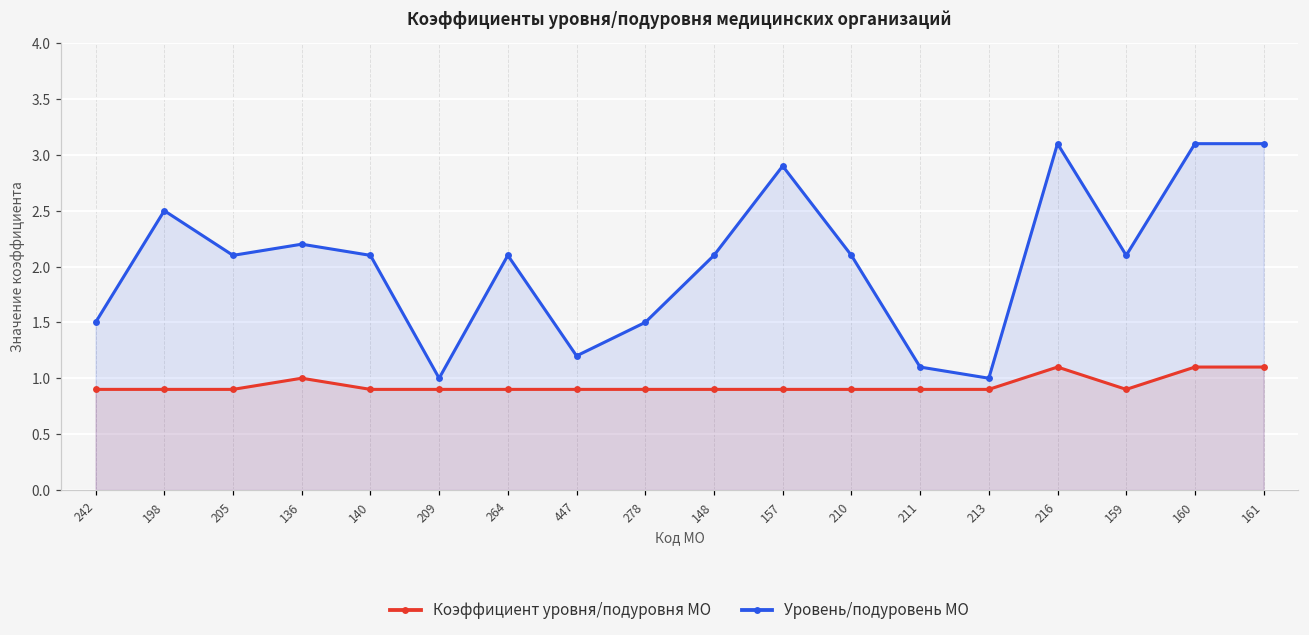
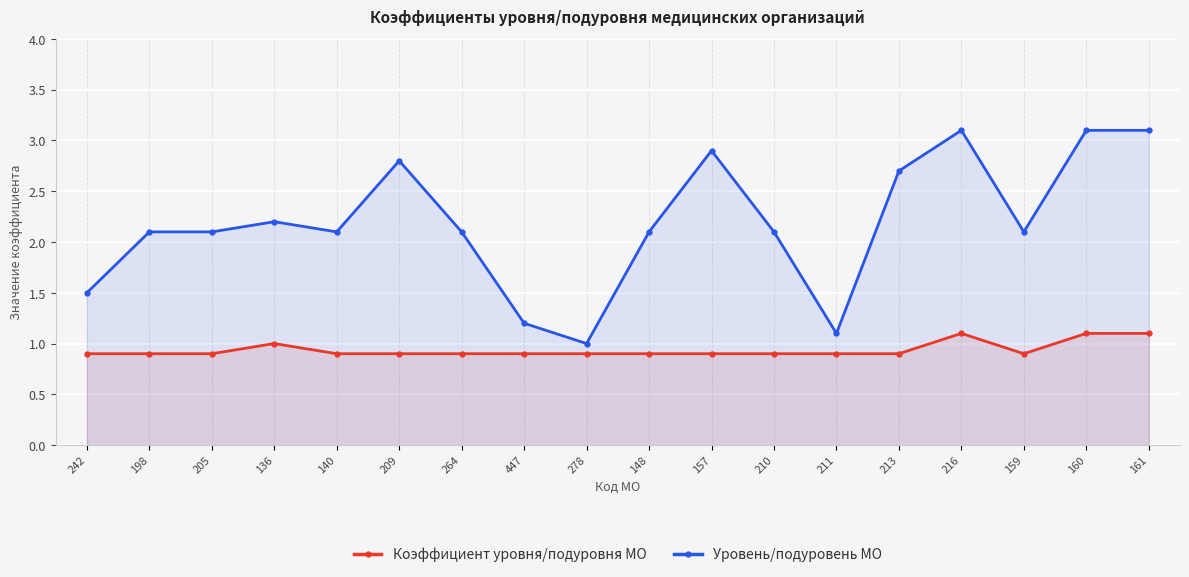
Уровень/подуровень МО, 198: 2.5 -> 2.1
Уровень/подуровень МО, 209: 1.0 -> 2.8
Уровень/подуровень МО, 278: 1.5 -> 1.0
Уровень/подуровень МО, 213: 1.0 -> 2.7
